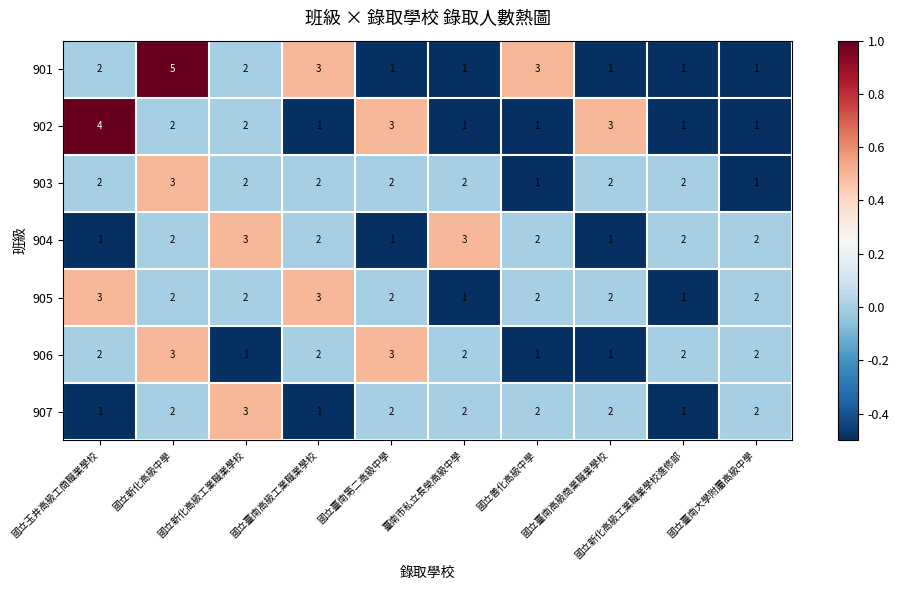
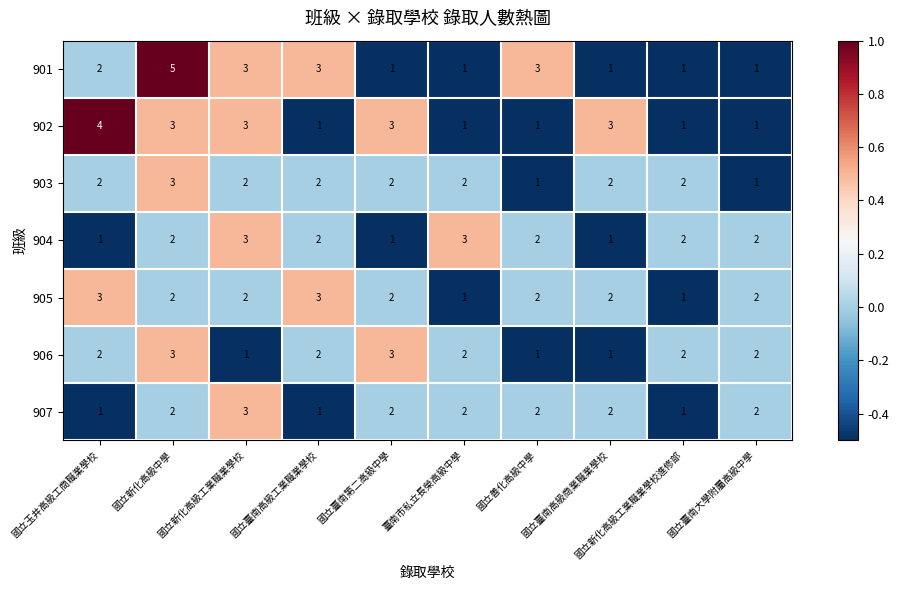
901, 國立新化高級工業職業學校: 2 -> 3
902, 國立新化高級中學: 2 -> 3
902, 國立新化高級工業職業學校: 2 -> 3
